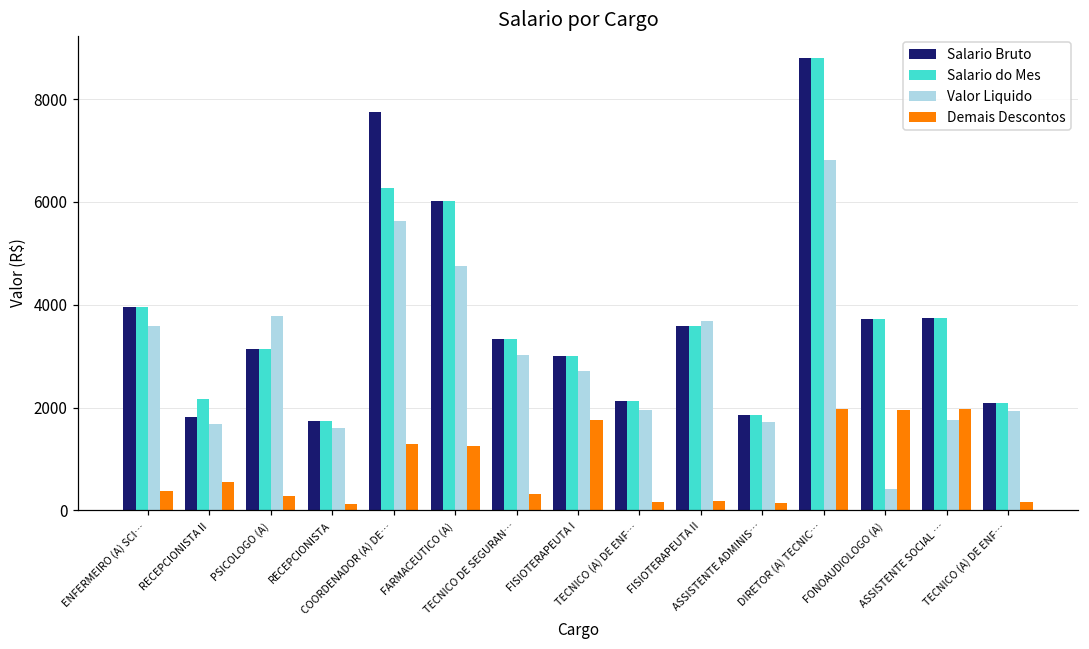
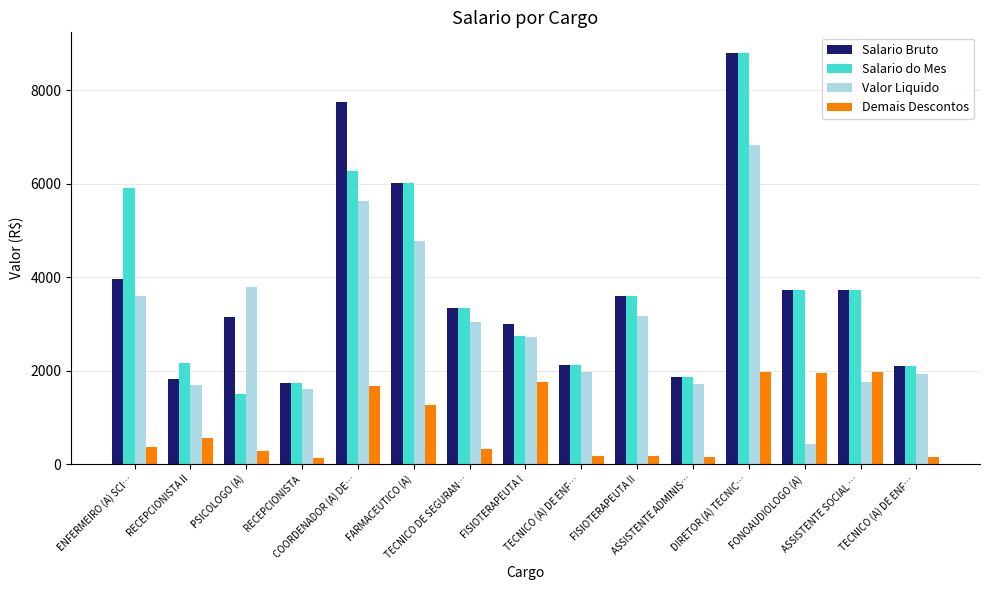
Salario do Mes, ENFERMEIRO (A) SCI…: 4000 -> 5900
Salario do Mes, PSICOLOGO (A): 3100 -> 1500
Demais Descontos, COORDENADOR (A) DE…: 1300 -> 1700
Salario do Mes, FISIOTERAPEUTA I: 3000 -> 2700
Valor Liquido, FISIOTERAPEUTA II: 3700 -> 3200
